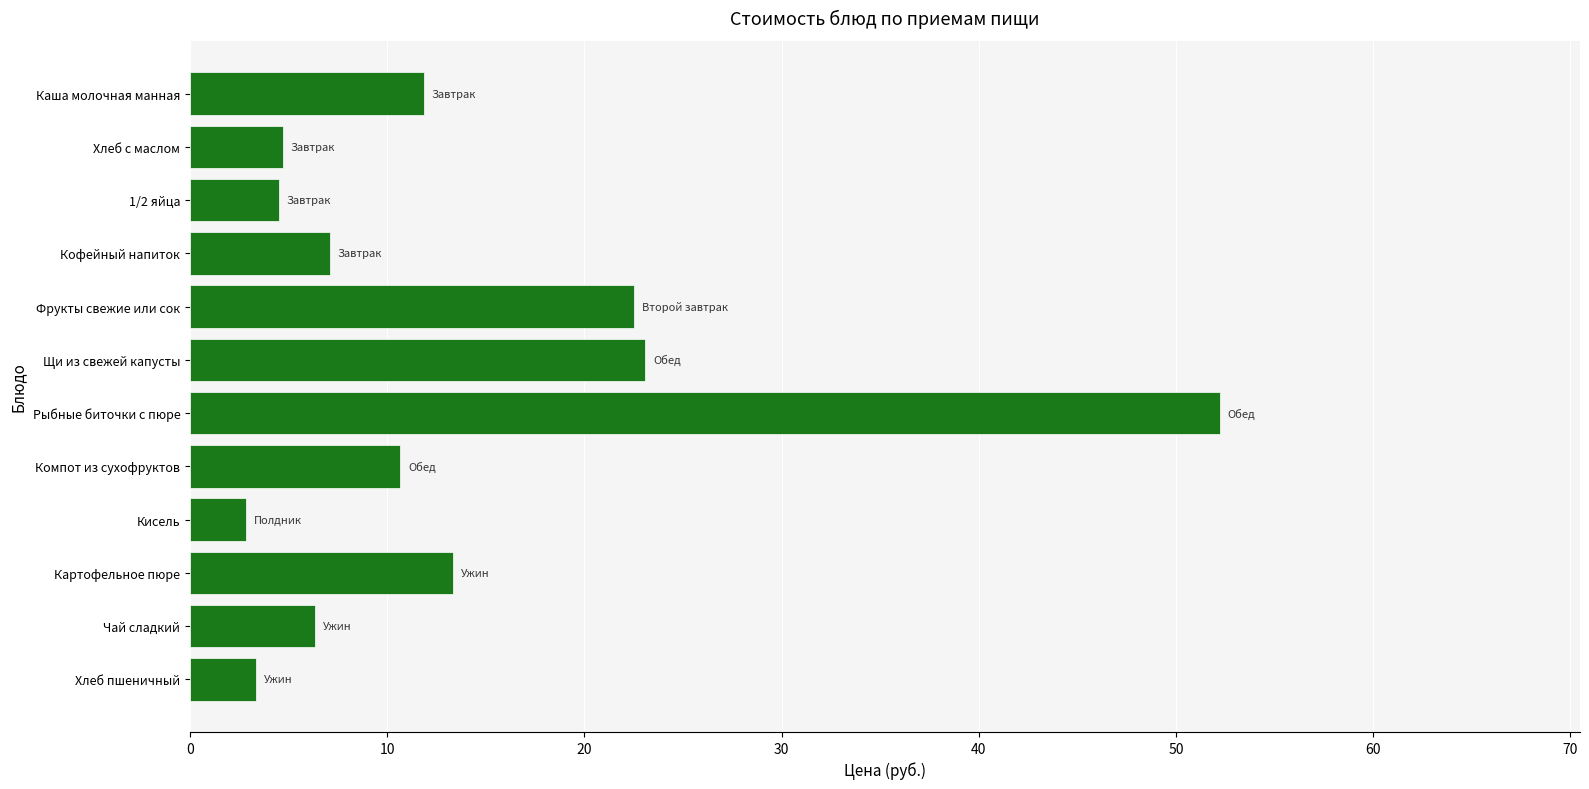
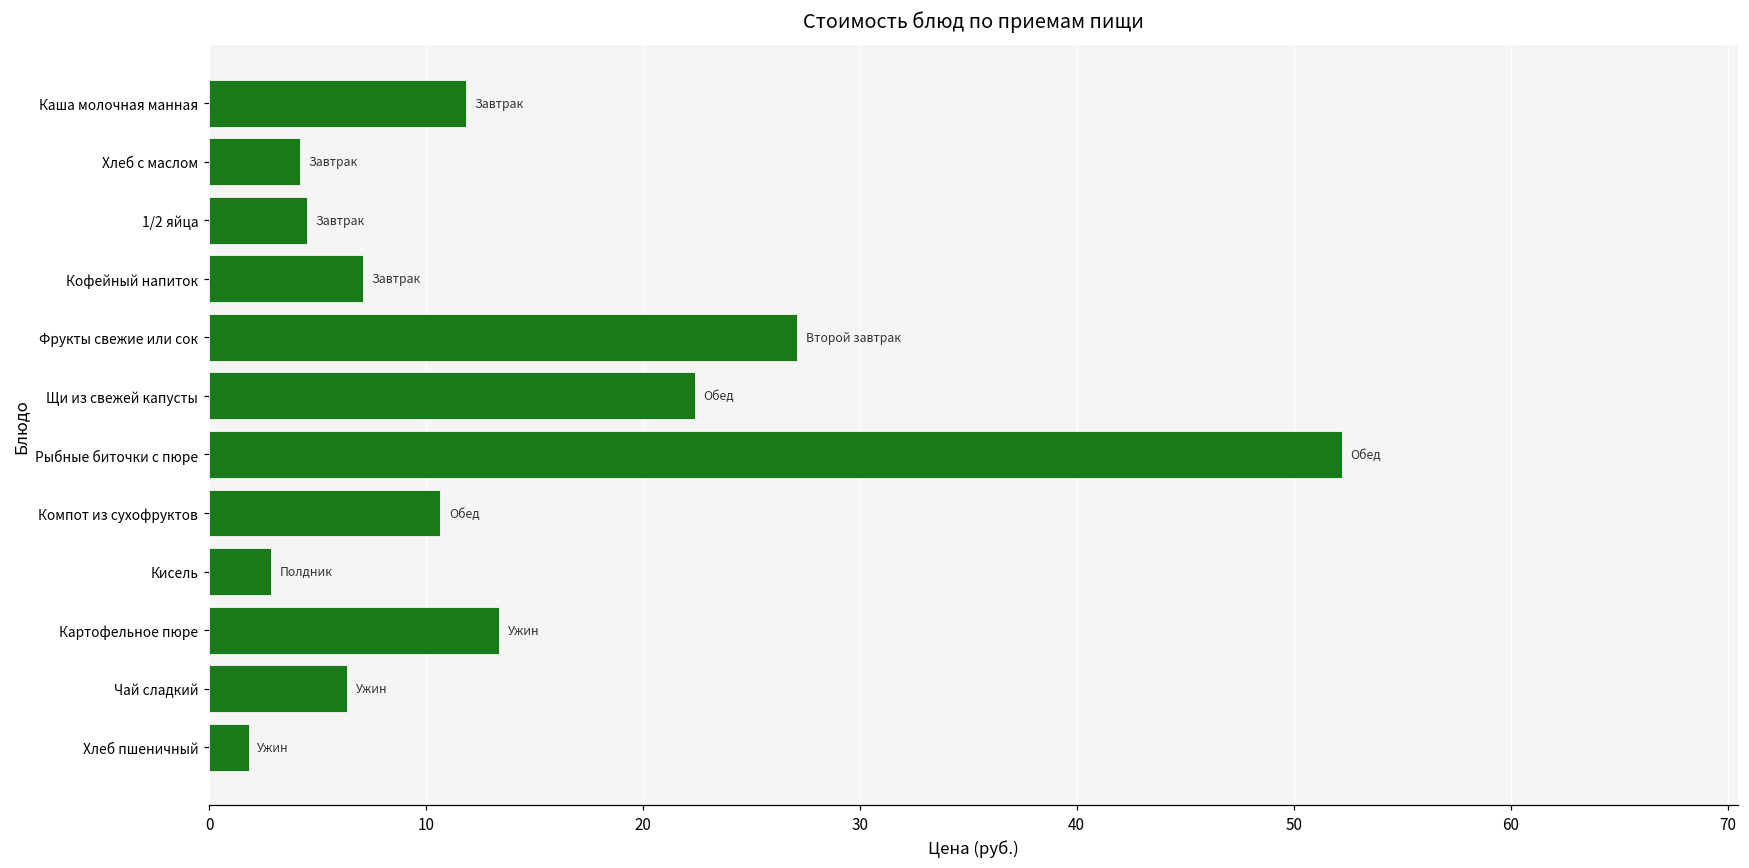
Хлеб с маслом: 4.7 -> 4.2
Фрукты свежие или сок: 22.5 -> 27.1
Щи из свежей капусты: 23.1 -> 22.4
Хлеб пшеничный: 3.4 -> 1.8
